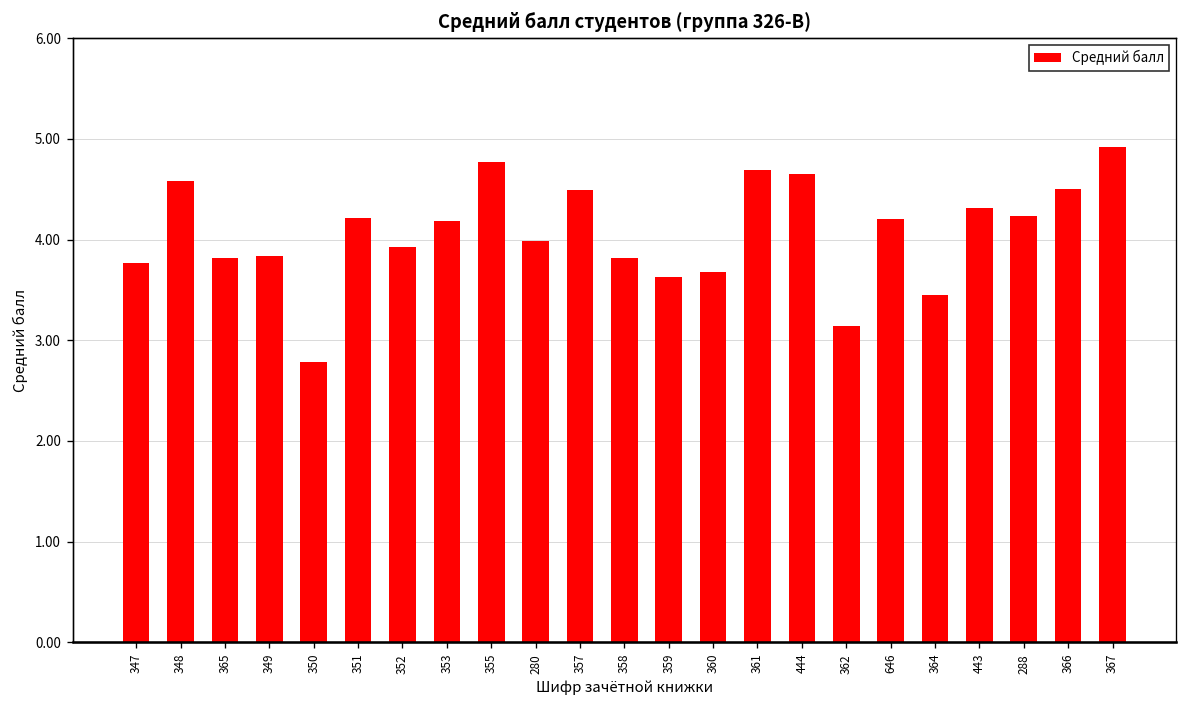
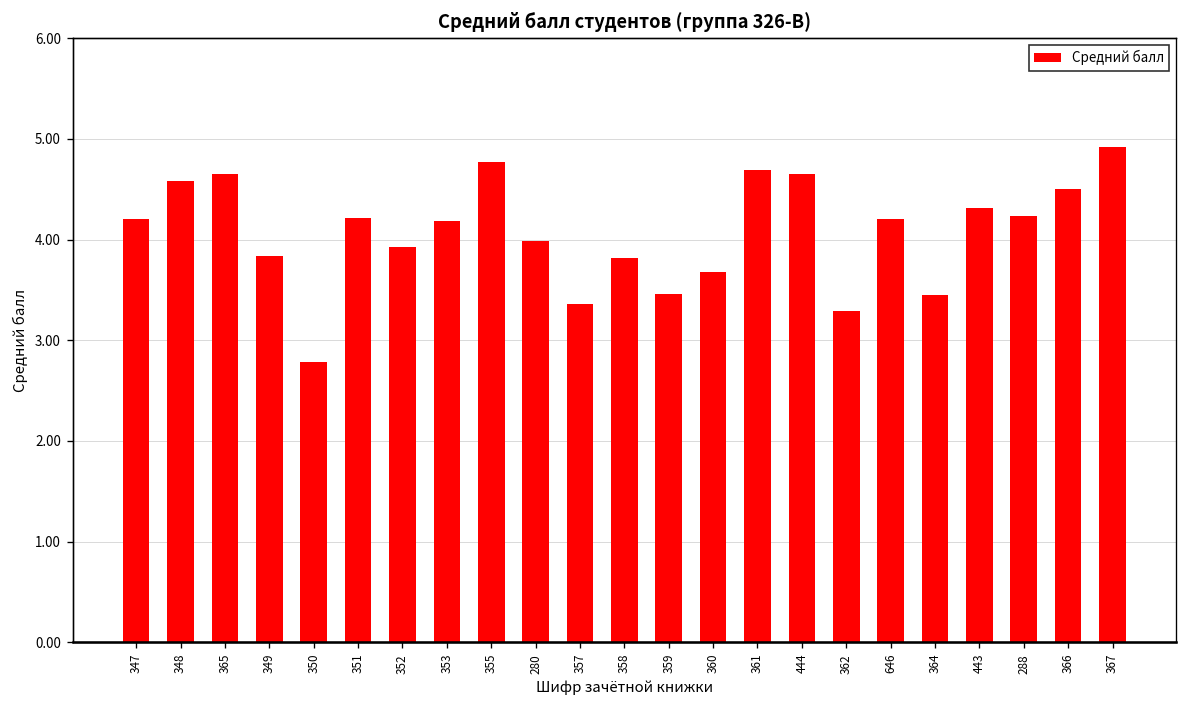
347: 3.8 -> 4.2
365: 3.8 -> 4.6
357: 4.5 -> 3.4
359: 3.6 -> 3.5
362: 3.1 -> 3.3
